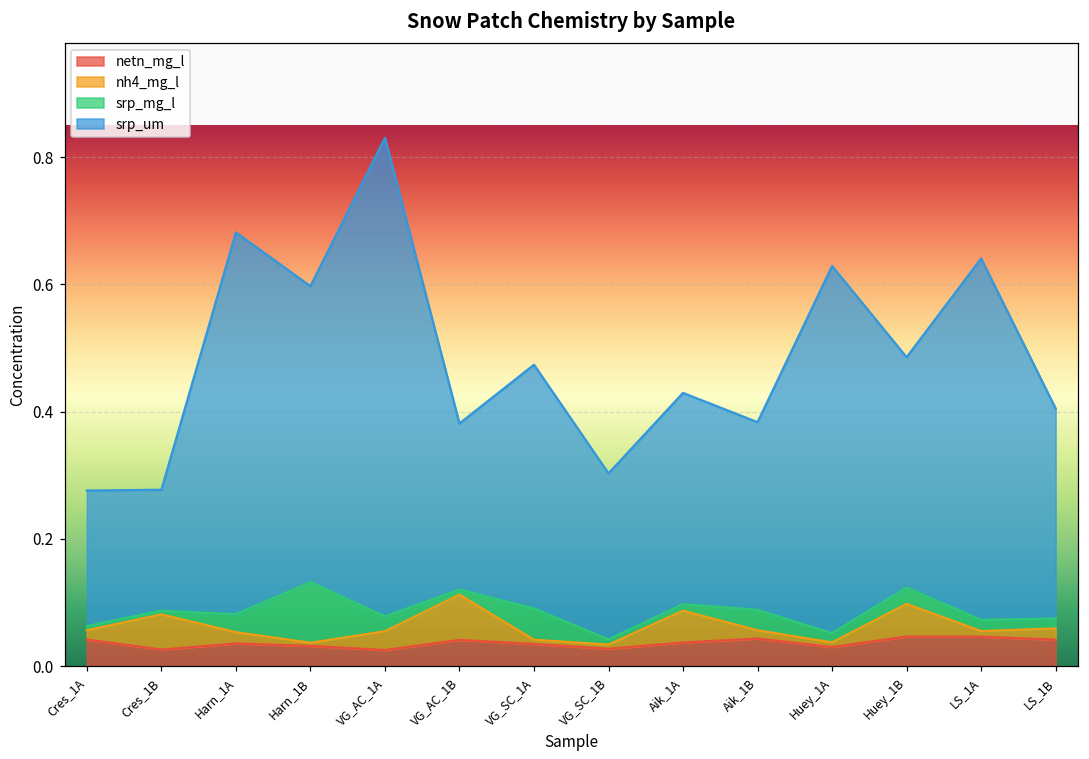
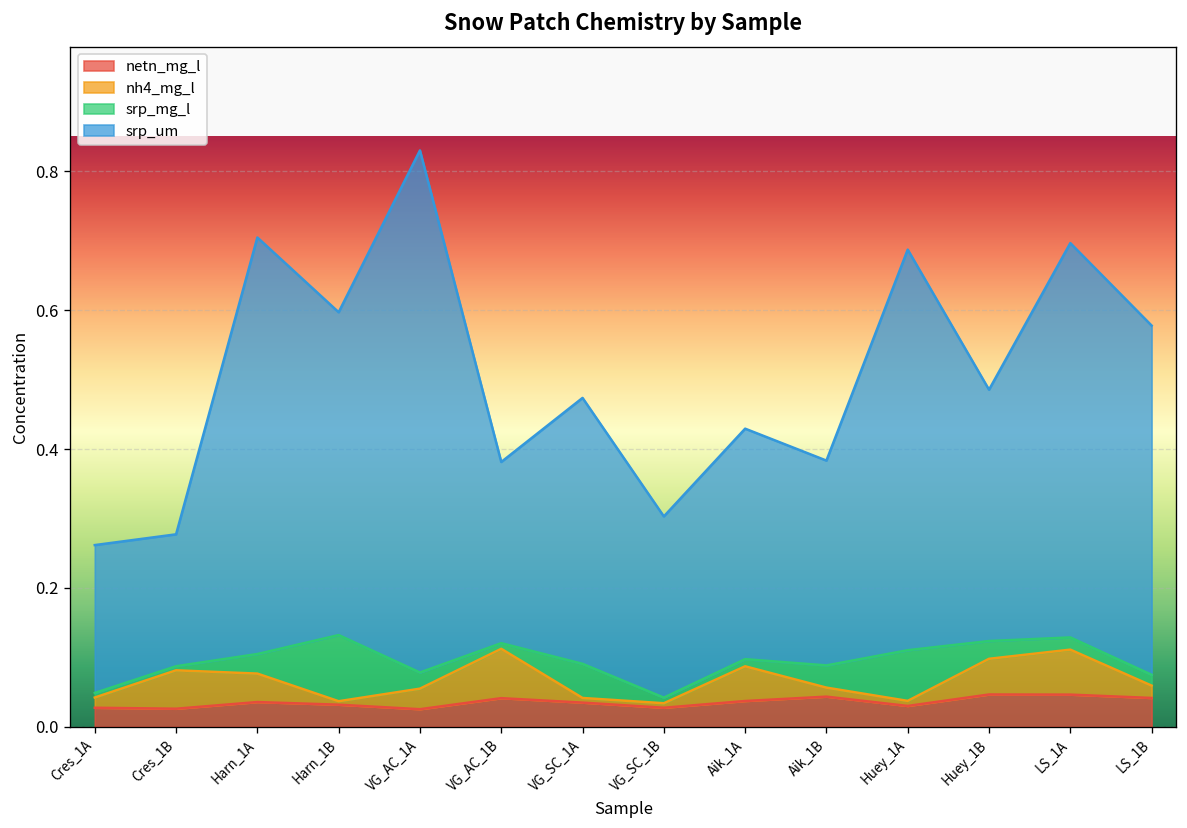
netn_mg_l, Cres_1A: 0.04 -> 0.03
nh4_mg_l, Harn_1A: 0.02 -> 0.04
srp_mg_l, Huey_1A: 0.01 -> 0.07
nh4_mg_l, LS_1A: 0.01 -> 0.06
srp_um, LS_1B: 0.33 -> 0.50
